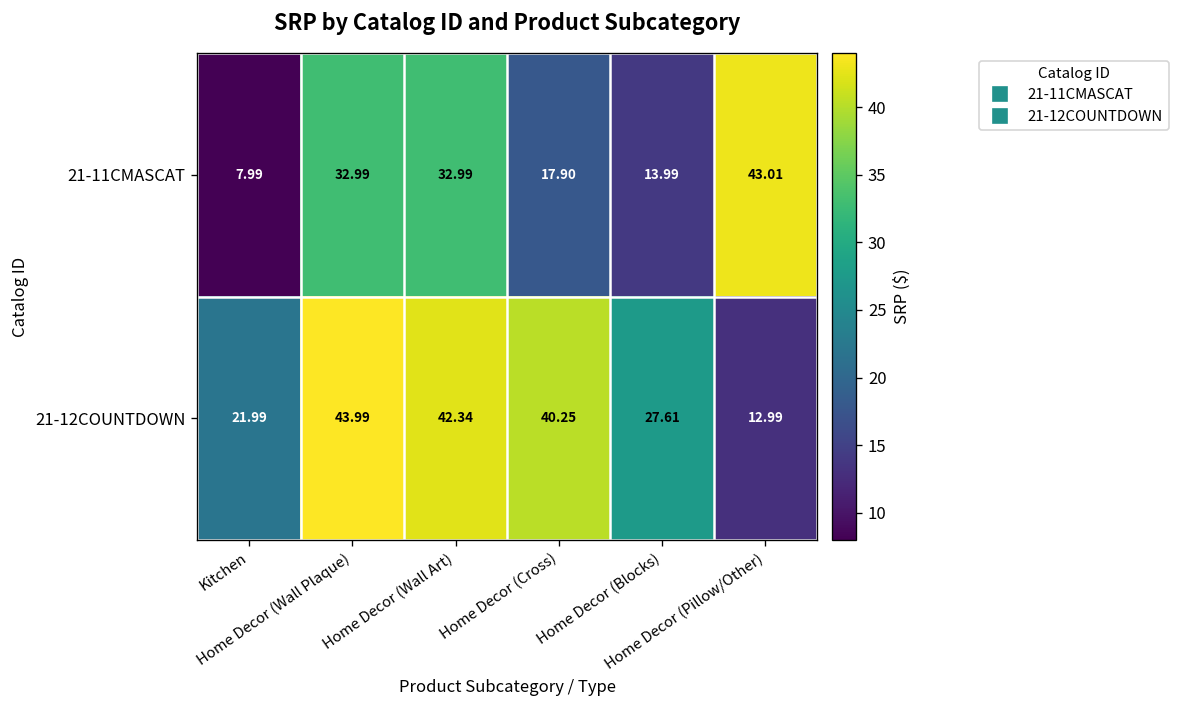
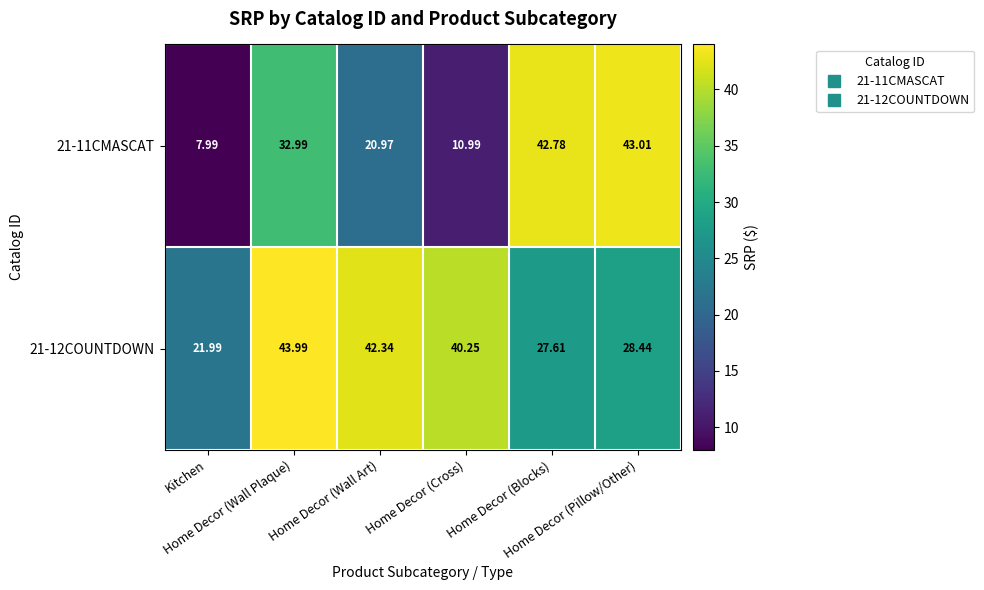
21-11CMASCAT, Home Decor (Wall Art): 32.99 -> 20.97
21-11CMASCAT, Home Decor (Cross): 17.90 -> 10.99
21-11CMASCAT, Home Decor (Blocks): 13.99 -> 42.78
21-12COUNTDOWN, Home Decor (Pillow/Other): 12.99 -> 28.44
